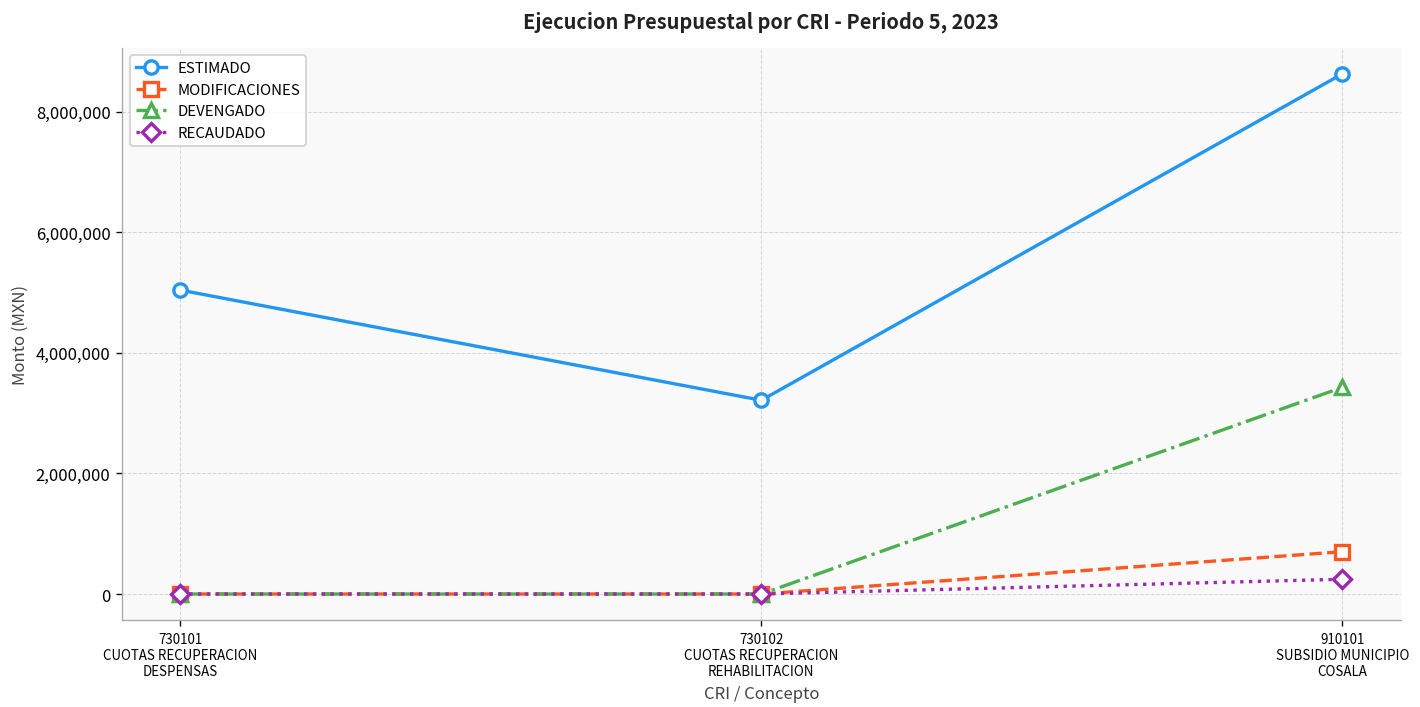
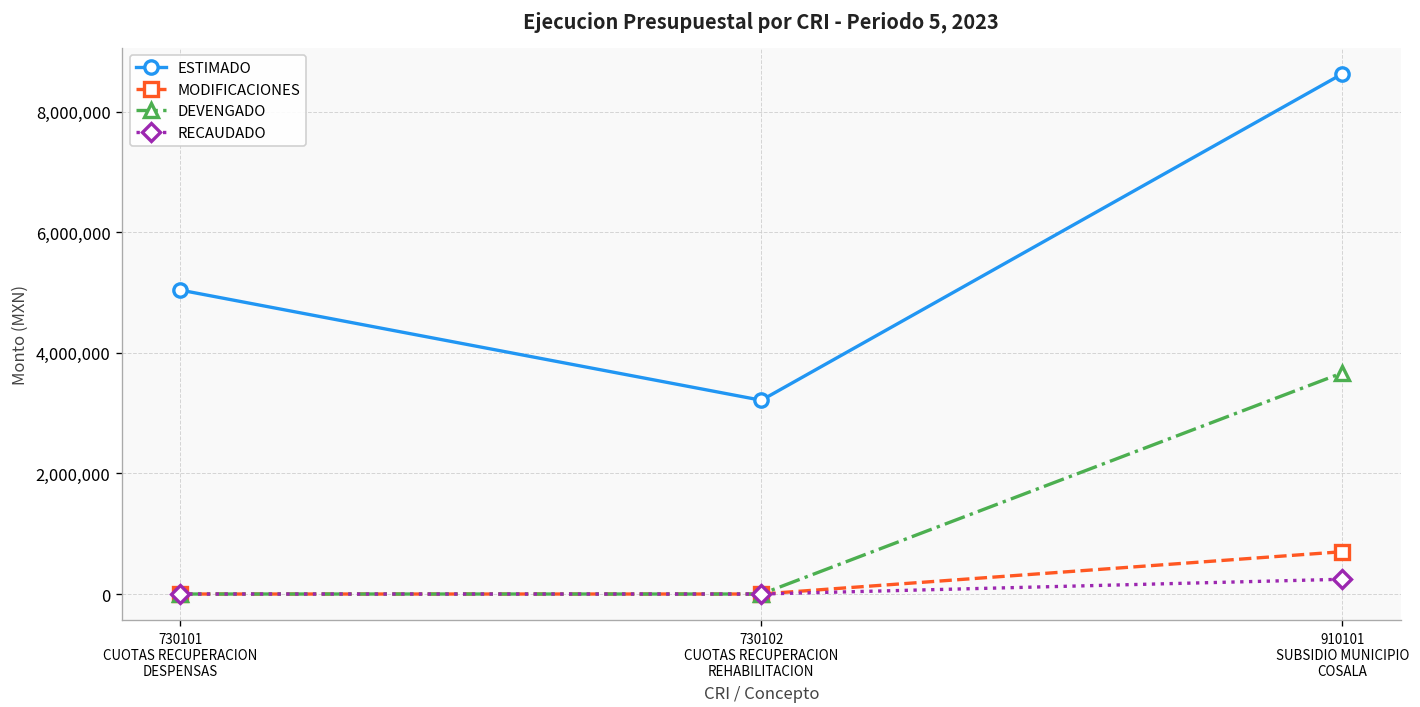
DEVENGADO, 910101 SUBSIDIO MUNICIPIO COSALA: 3,400,000 -> 3,700,000
